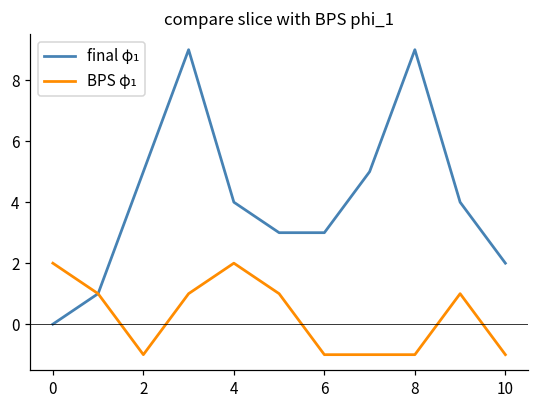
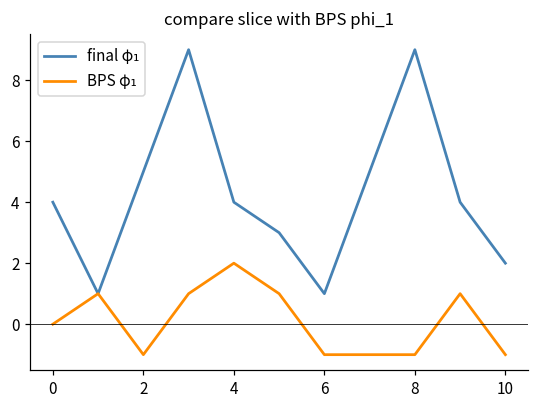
final φ₁, 0: 0 -> 4
BPS φ₁, 0: 2 -> 0
final φ₁, 6: 3 -> 1
